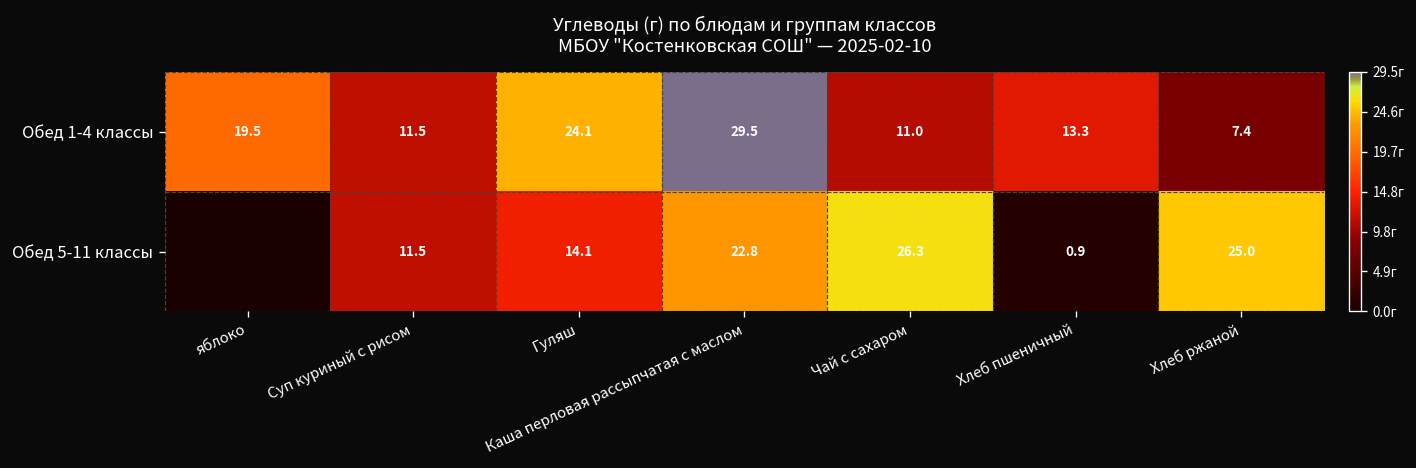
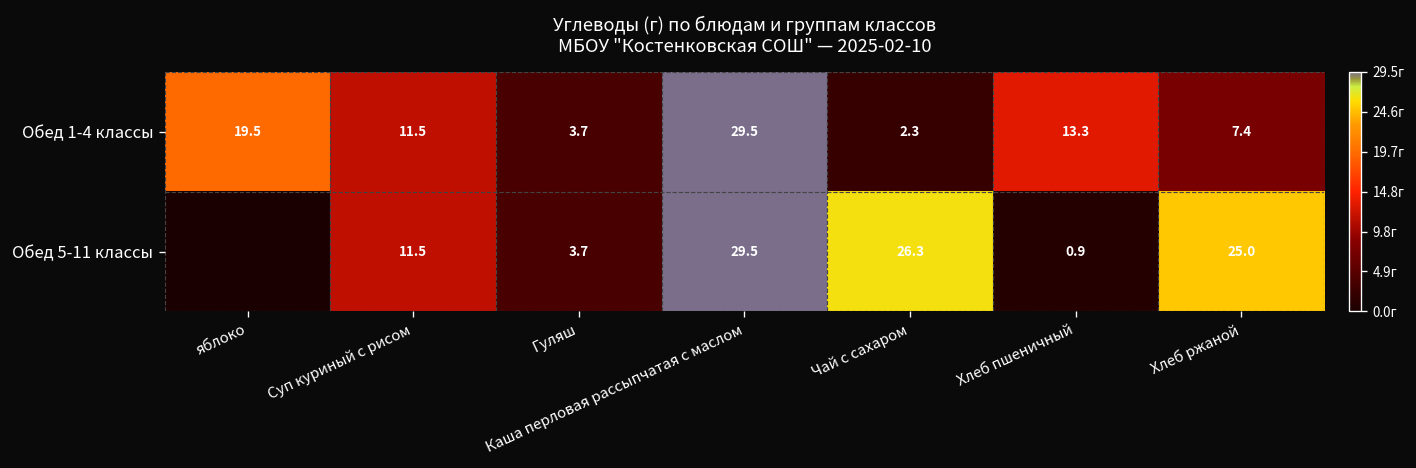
Обед 1-4 классы, Гуляш: 24.1 -> 3.7
Обед 1-4 классы, Чай с сахаром: 11.0 -> 2.3
Обед 5-11 классы, Гуляш: 14.1 -> 3.7
Обед 5-11 классы, Каша перловая рассыпчатая с маслом: 22.8 -> 29.5
